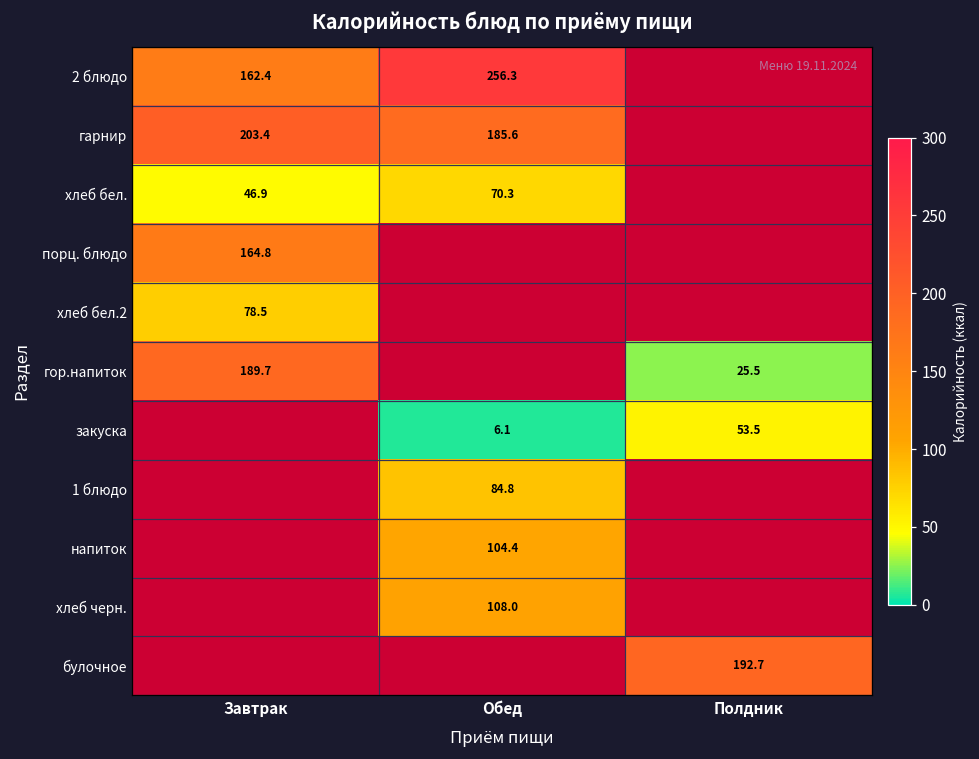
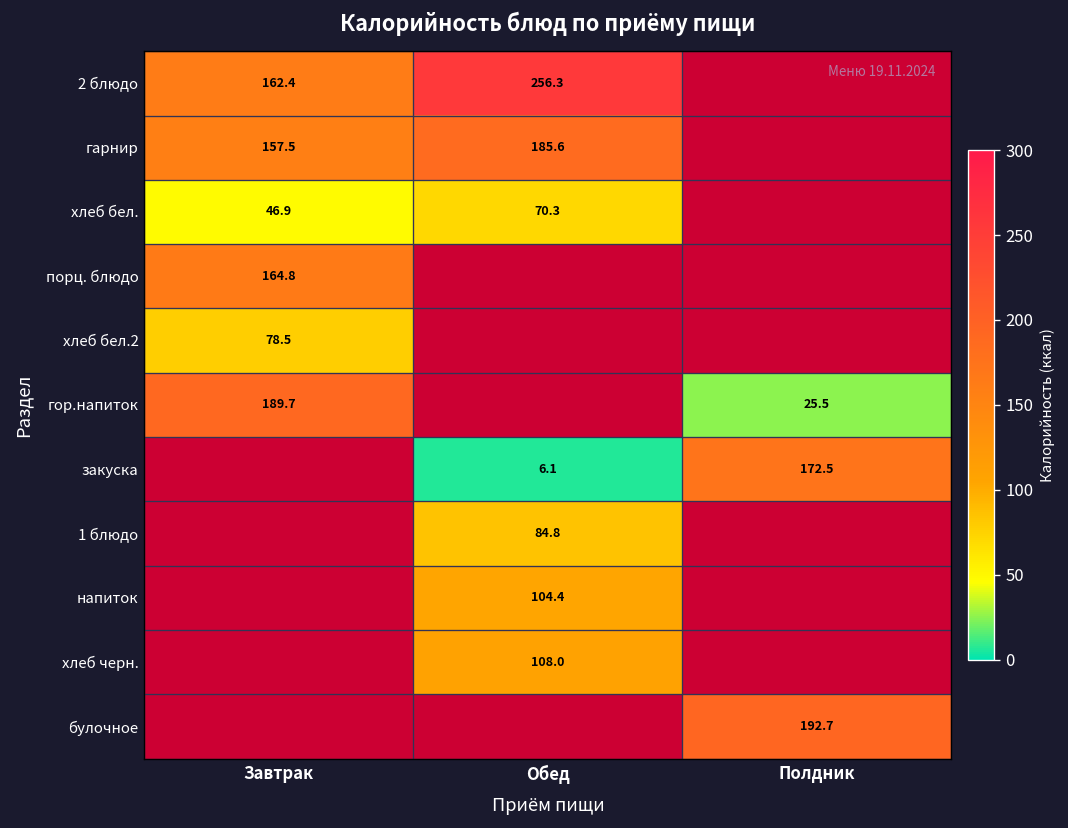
гарнир, Завтрак: 203.4 -> 157.5
закуска, Полдник: 53.5 -> 172.5
